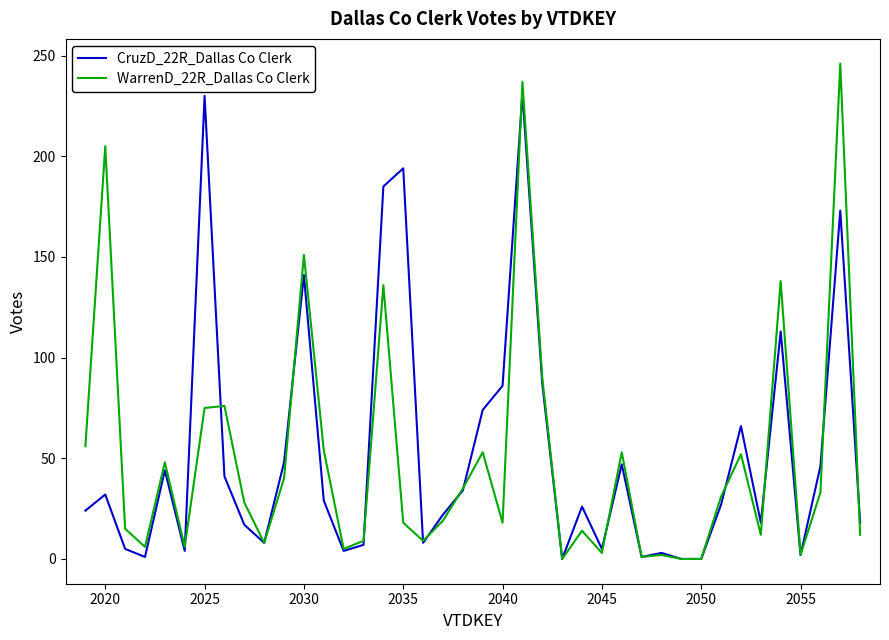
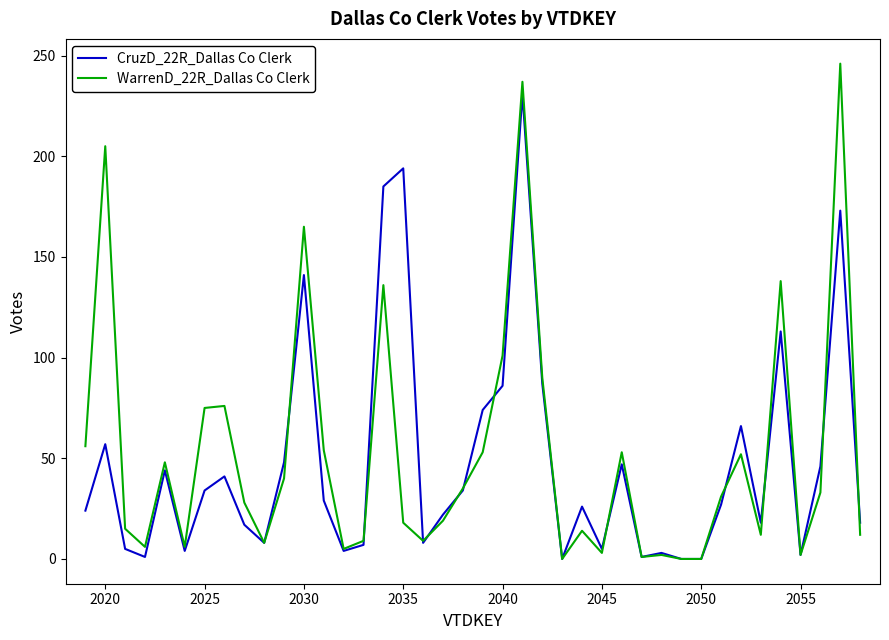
CruzD_22R_Dallas Co Clerk, 2020: 32 -> 57
CruzD_22R_Dallas Co Clerk, 2025: 230 -> 34
WarrenD_22R_Dallas Co Clerk, 2030: 151 -> 165
WarrenD_22R_Dallas Co Clerk, 2040: 18 -> 101
